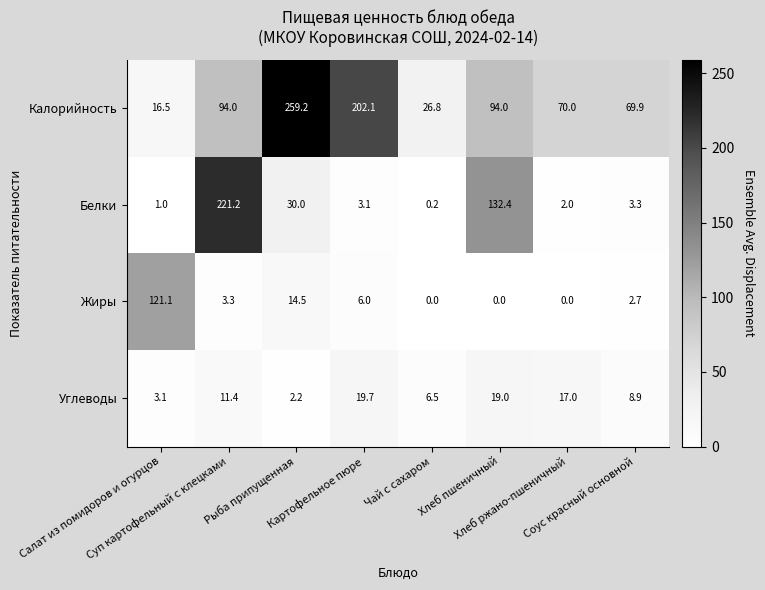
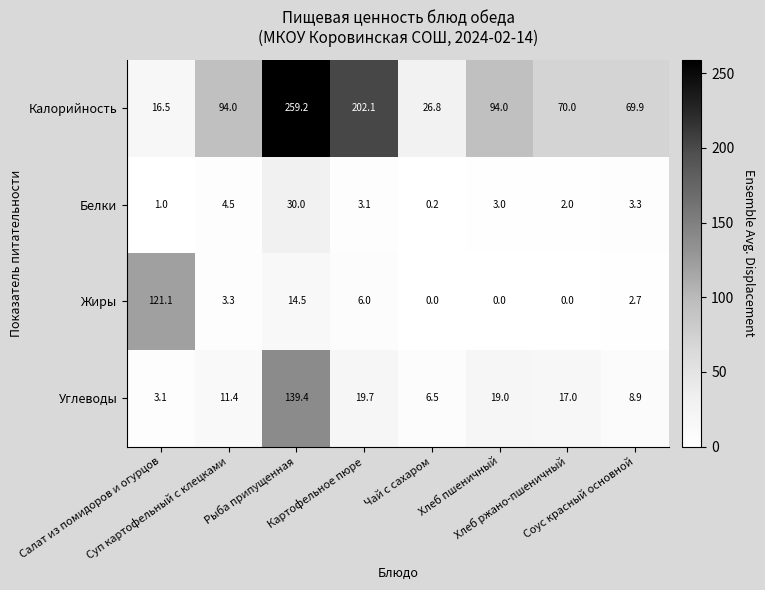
Белки, Суп картофельный с клецками: 221.2 -> 4.5
Белки, Хлеб пшеничный: 132.4 -> 3.0
Углеводы, Рыба припущенная: 2.2 -> 139.4
